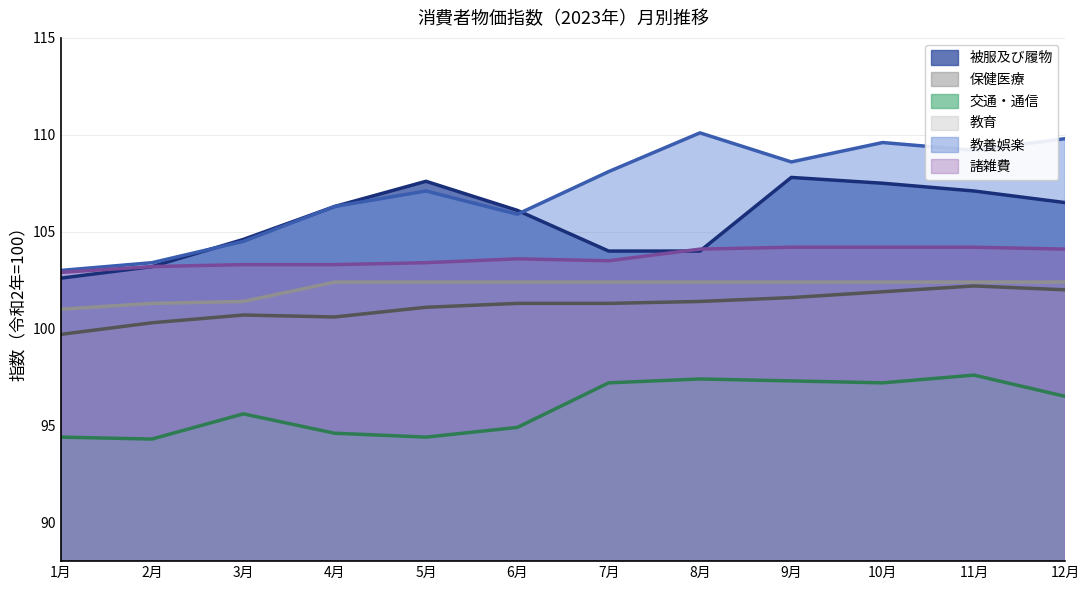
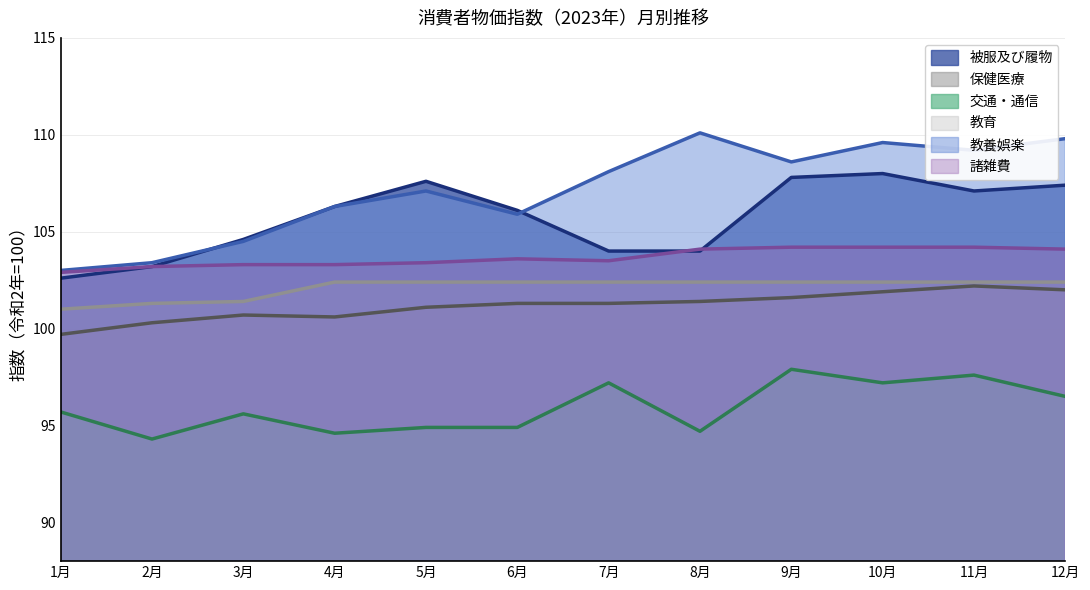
交通・通信, 1月: 94.4 -> 95.7
交通・通信, 5月: 94.4 -> 94.9
交通・通信, 8月: 97.4 -> 94.7
交通・通信, 9月: 97.3 -> 97.9
被服及び履物, 10月: 107.5 -> 108.0
被服及び履物, 12月: 106.5 -> 107.4
